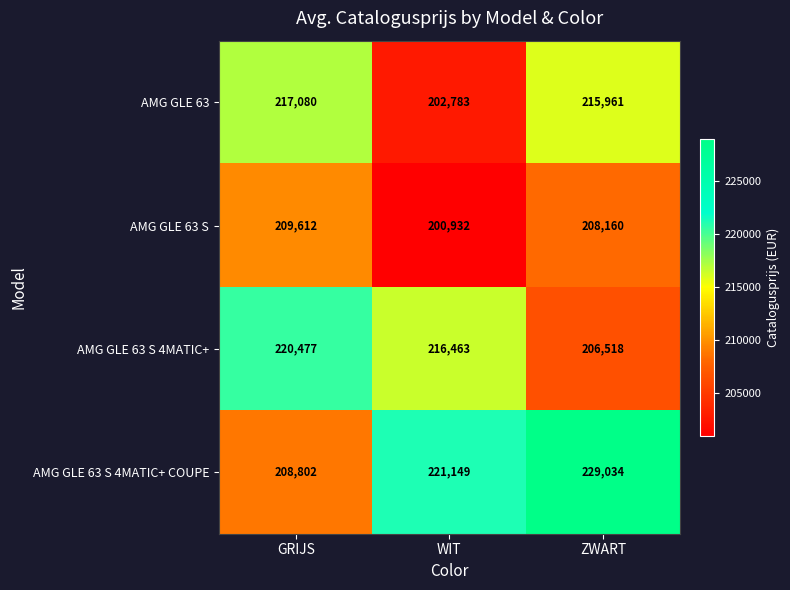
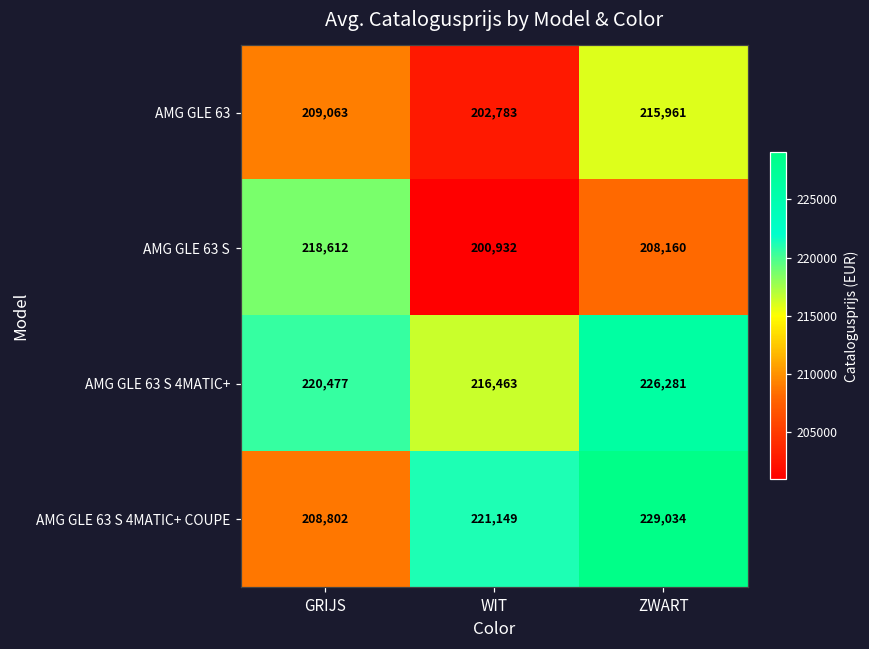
AMG GLE 63, GRIJS: 217,080 -> 209,063
AMG GLE 63 S, GRIJS: 209,612 -> 218,612
AMG GLE 63 S 4MATIC+, ZWART: 206,518 -> 226,281
